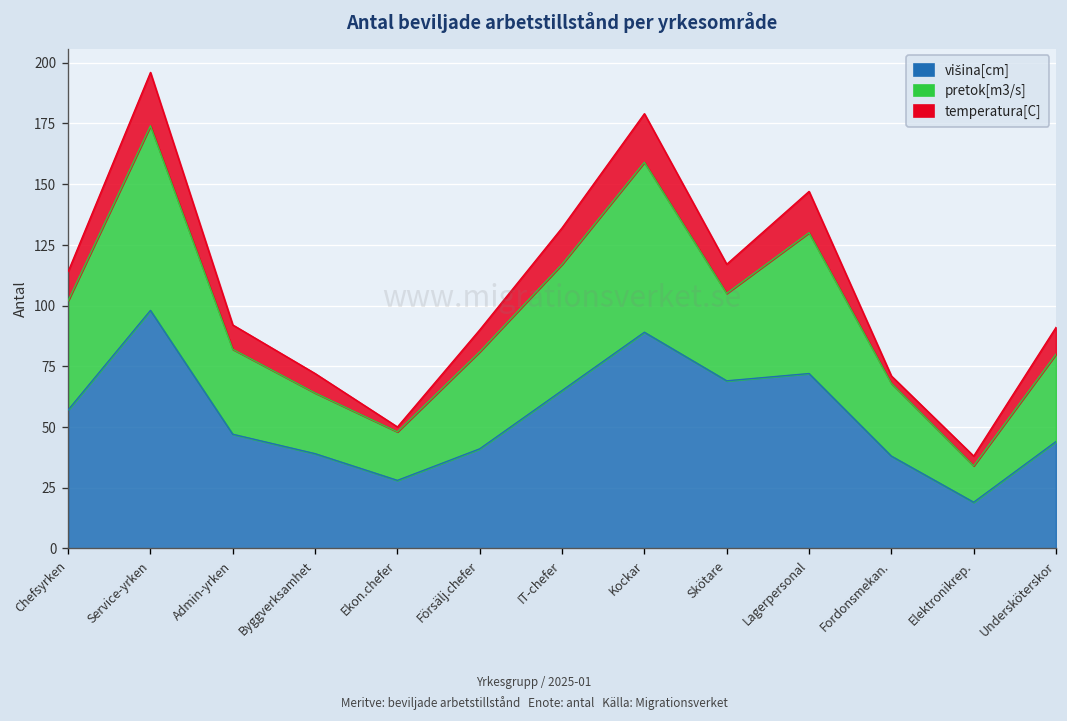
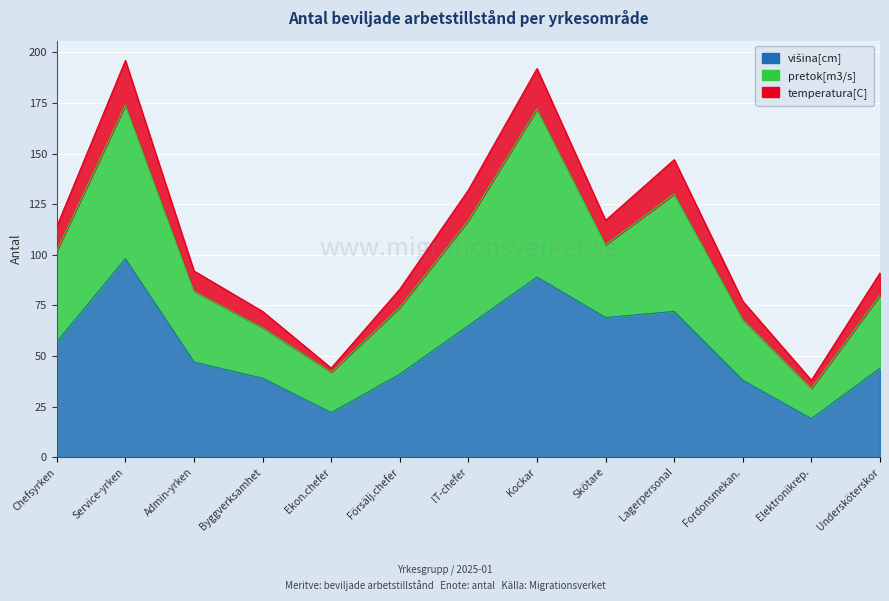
višina[cm], Ekon.chefer: 28 -> 22
pretok[m3/s], Försälj.chefer: 40 -> 33
pretok[m3/s], Kockar: 70 -> 83
temperatura[C], Fordonsmekan.: 3 -> 9
